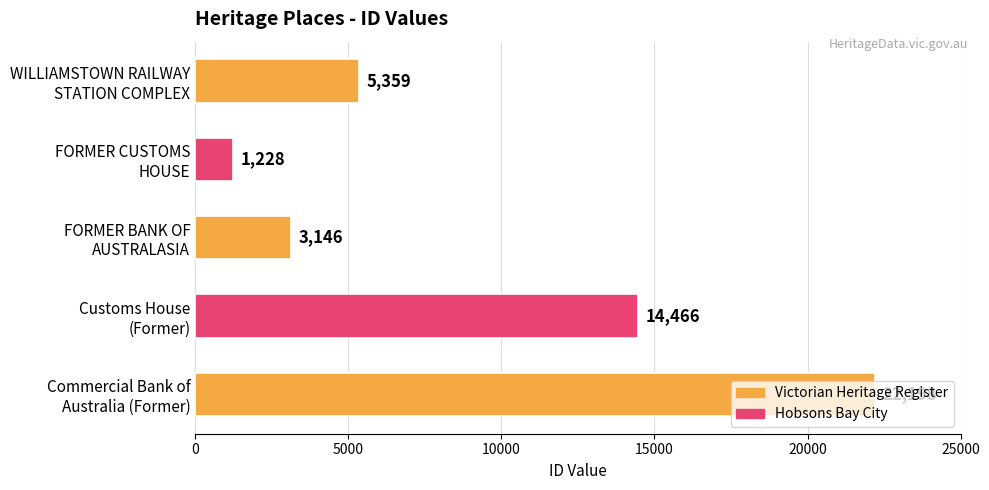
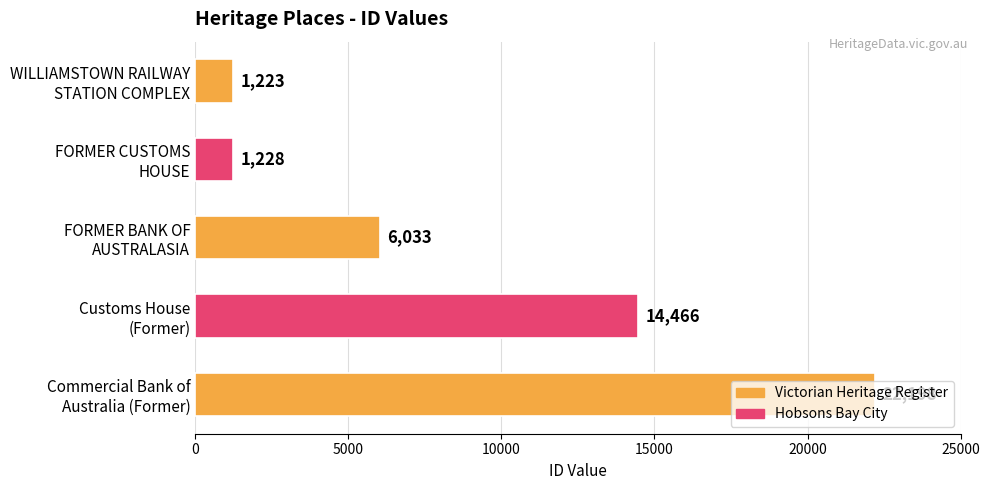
WILLIAMSTOWN RAILWAY STATION COMPLEX: 5,359 -> 1,223
FORMER BANK OF AUSTRALASIA: 3,146 -> 6,033
